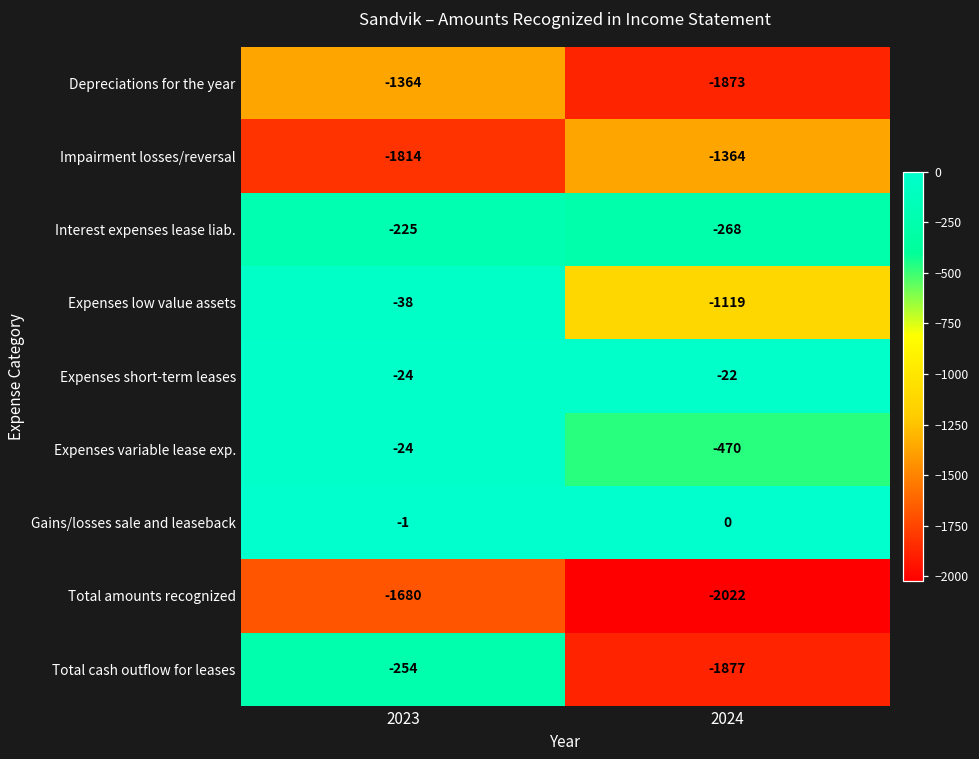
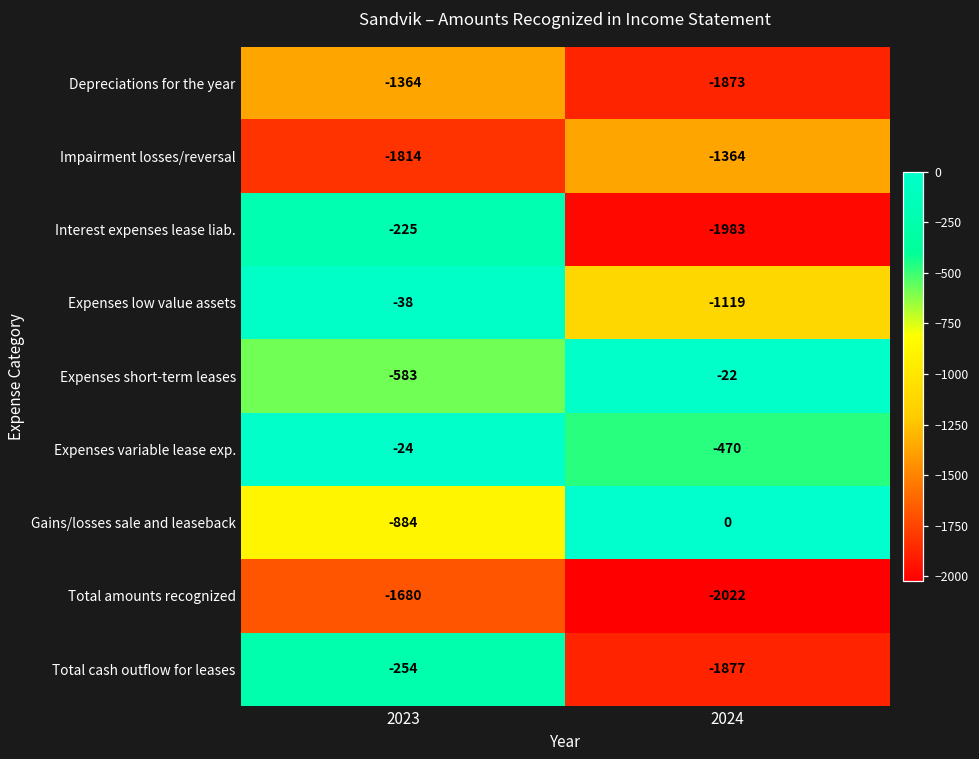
Interest expenses lease liab., 2024: -268 -> -1983
Expenses short-term leases, 2023: -24 -> -583
Gains/losses sale and leaseback, 2023: -1 -> -884
